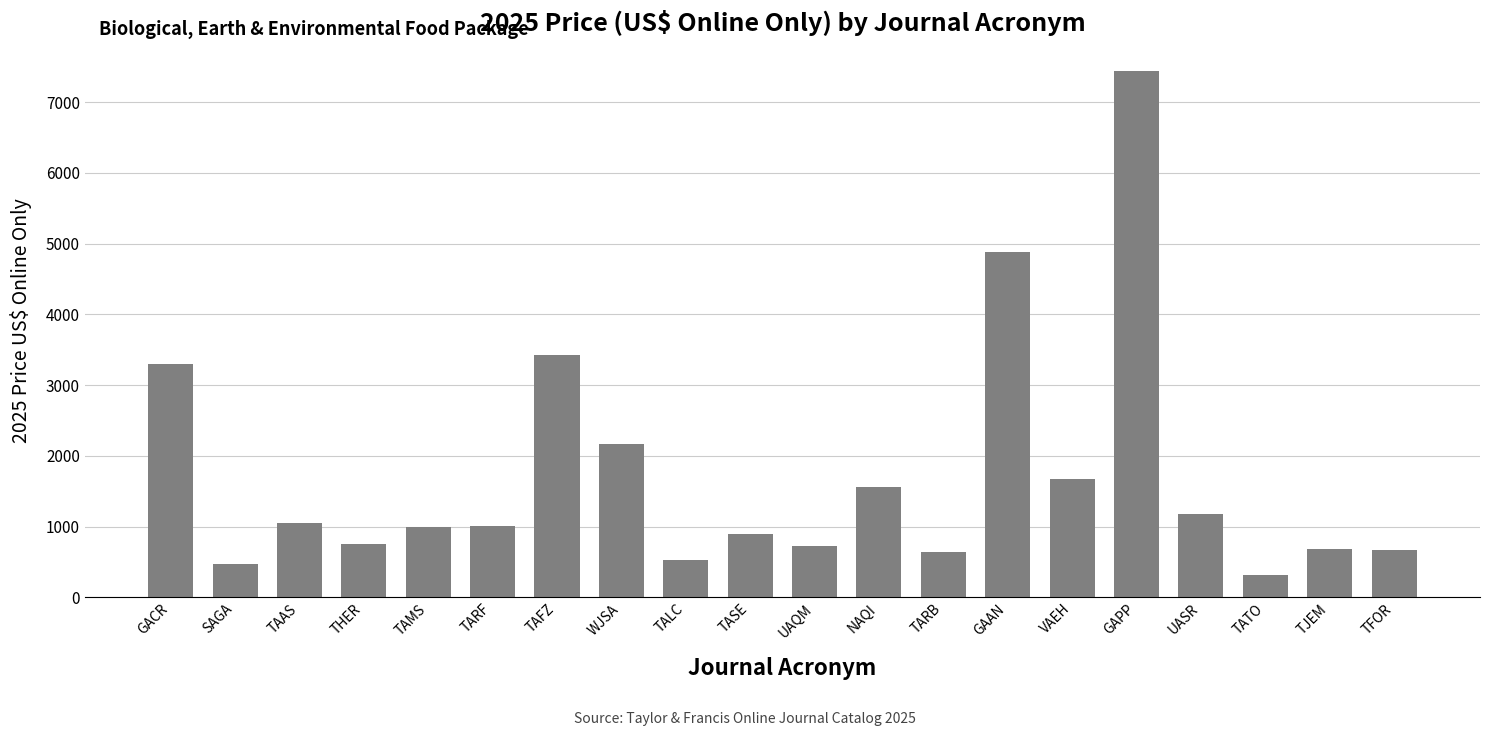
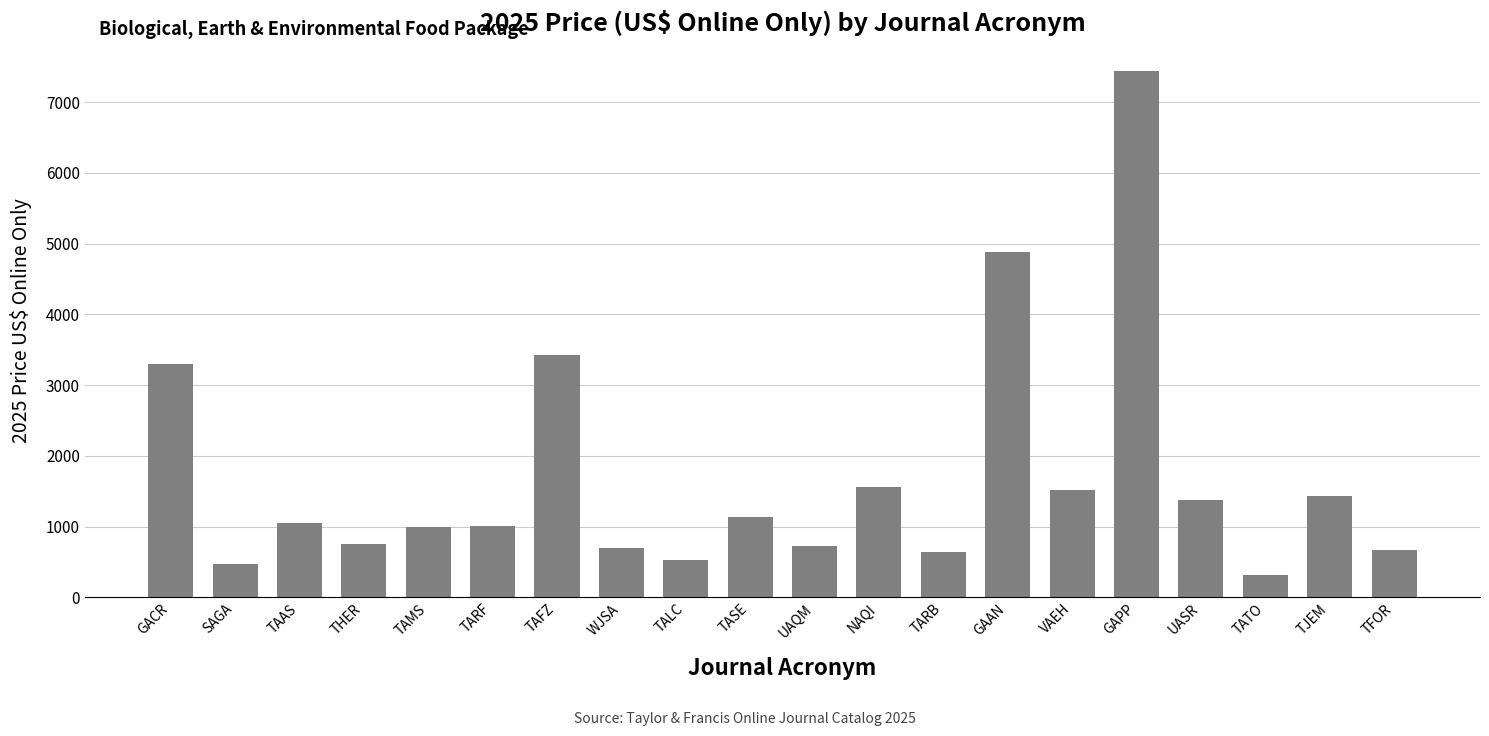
WJSA: 2200 -> 700
TASE: 900 -> 1100
VAEH: 1700 -> 1500
UASR: 1200 -> 1400
TJEM: 700 -> 1400
